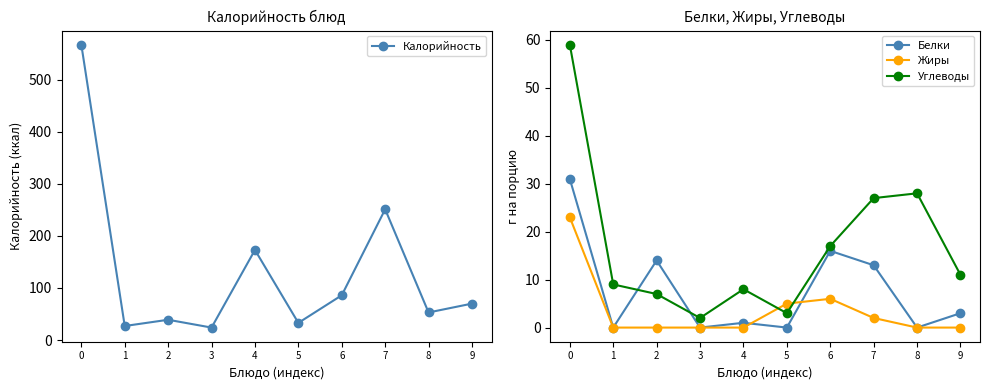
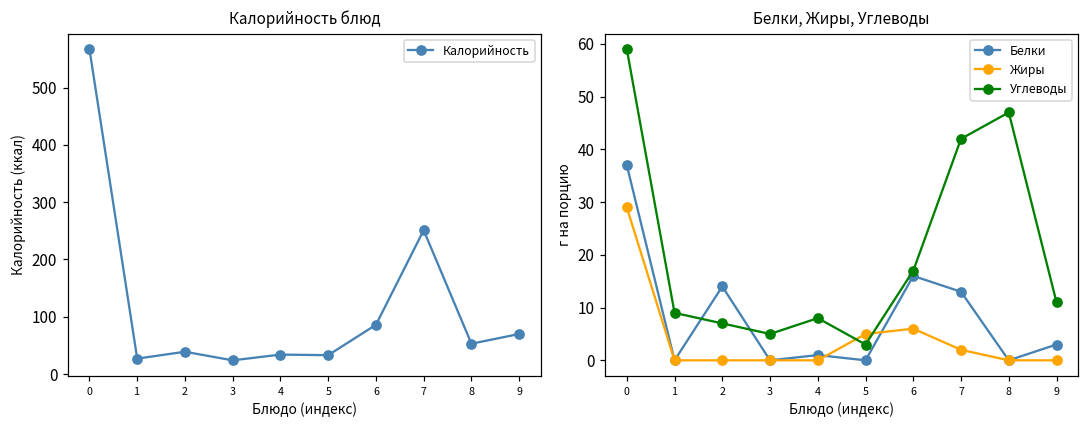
Калорийность блюд, 4: 170 -> 30
Белки, Жиры, Углеводы, Белки, 0: 31 -> 37
Белки, Жиры, Углеводы, Жиры, 0: 23 -> 29
Белки, Жиры, Углеводы, Углеводы, 3: 2 -> 5
Белки, Жиры, Углеводы, Углеводы, 7: 27 -> 42
Белки, Жиры, Углеводы, Углеводы, 8: 28 -> 47
